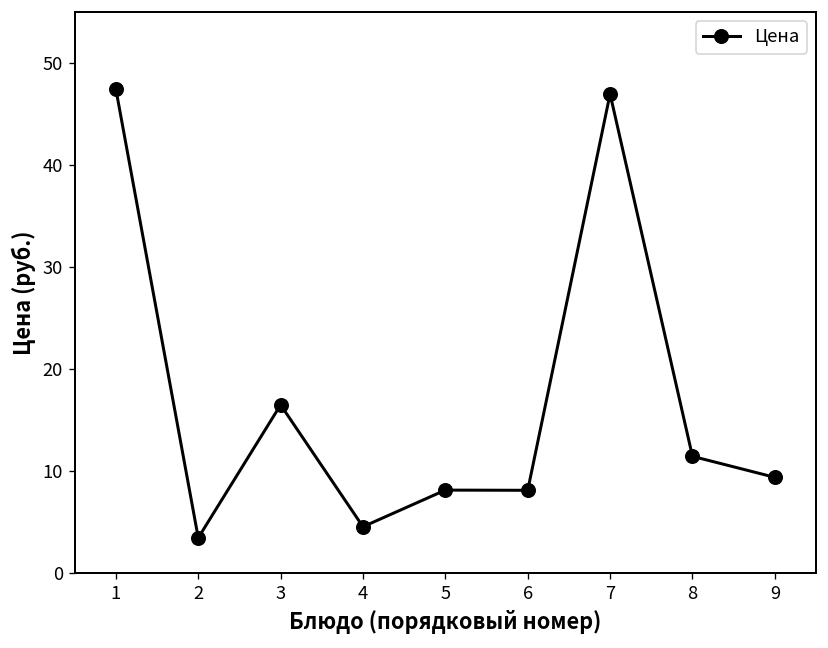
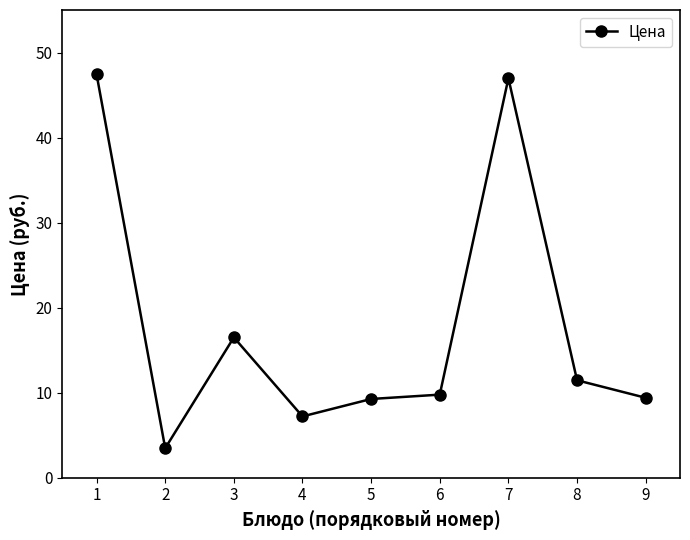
4: 5 -> 7
5: 8 -> 9
6: 8 -> 10
